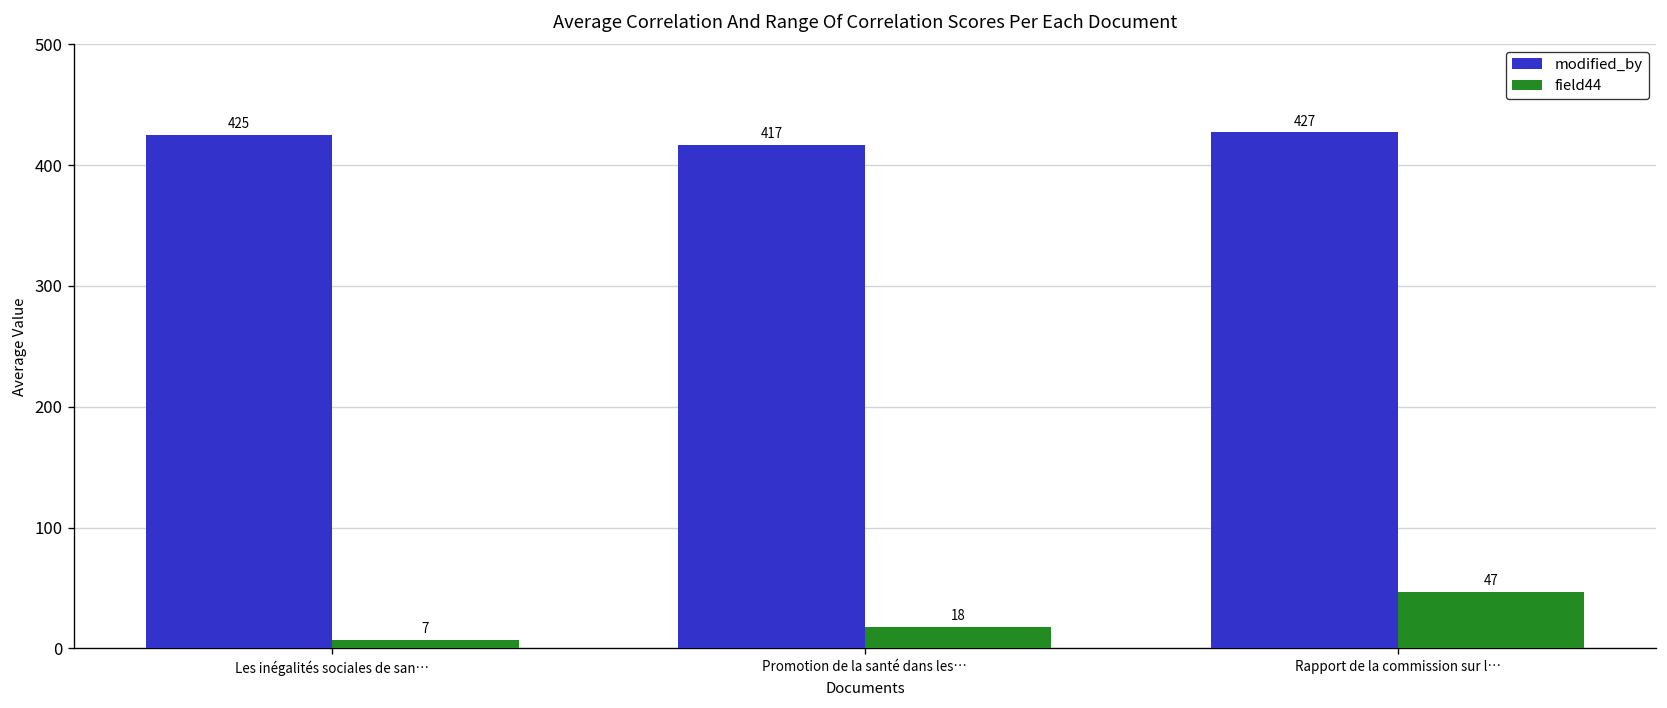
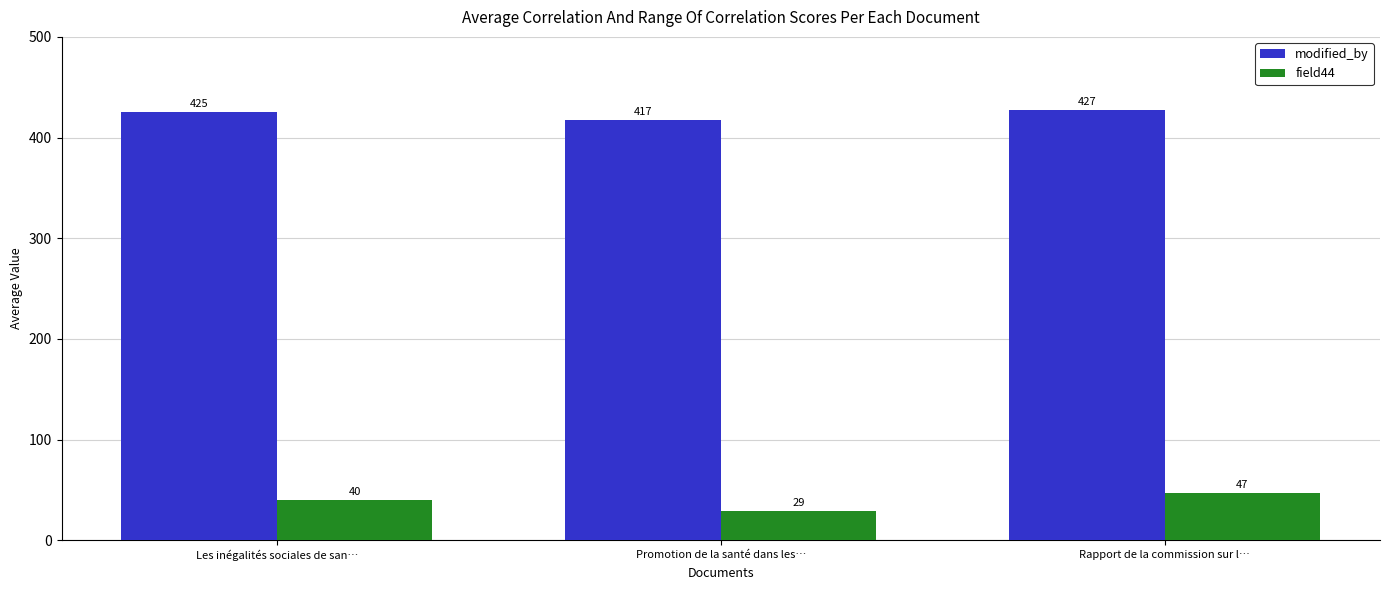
field44, Les inégalités sociales de san…: 7 -> 40
field44, Promotion de la santé dans les…: 18 -> 29
